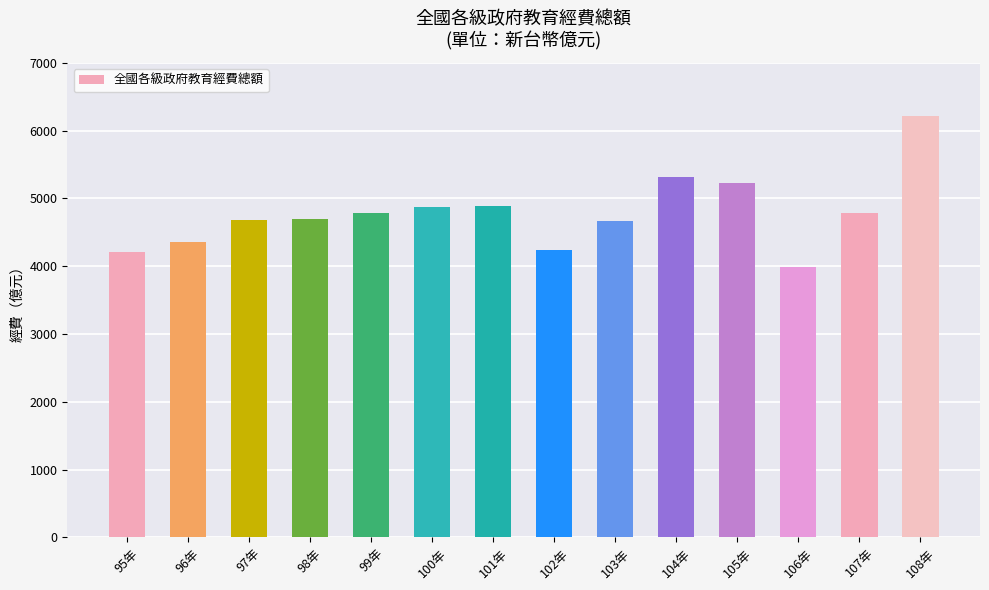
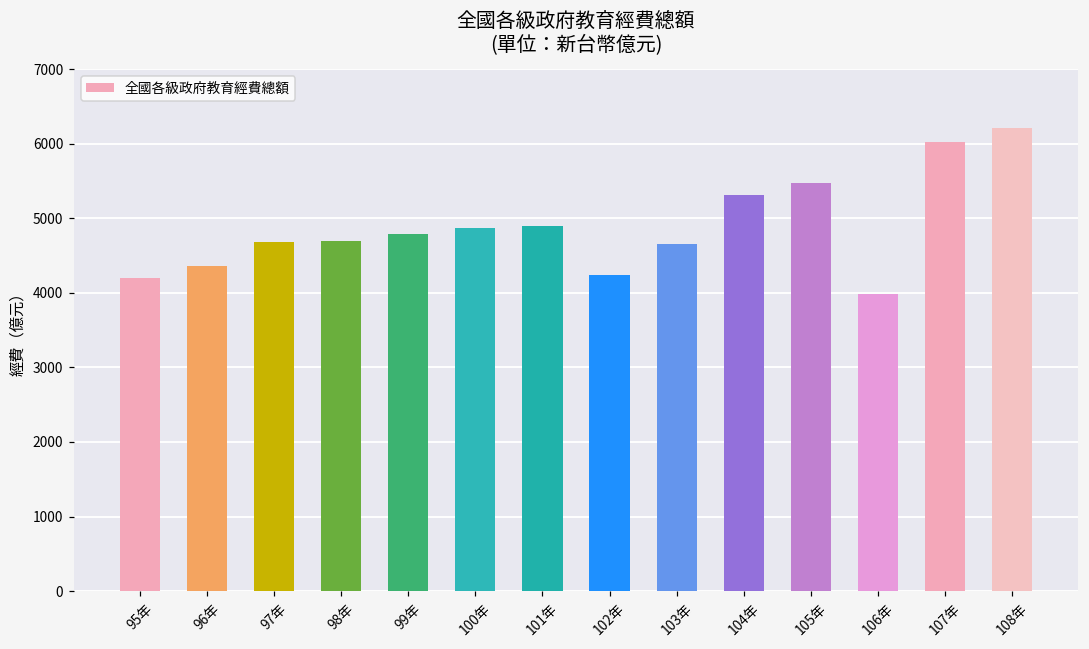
105年: 5200 -> 5500
107年: 4800 -> 6000
